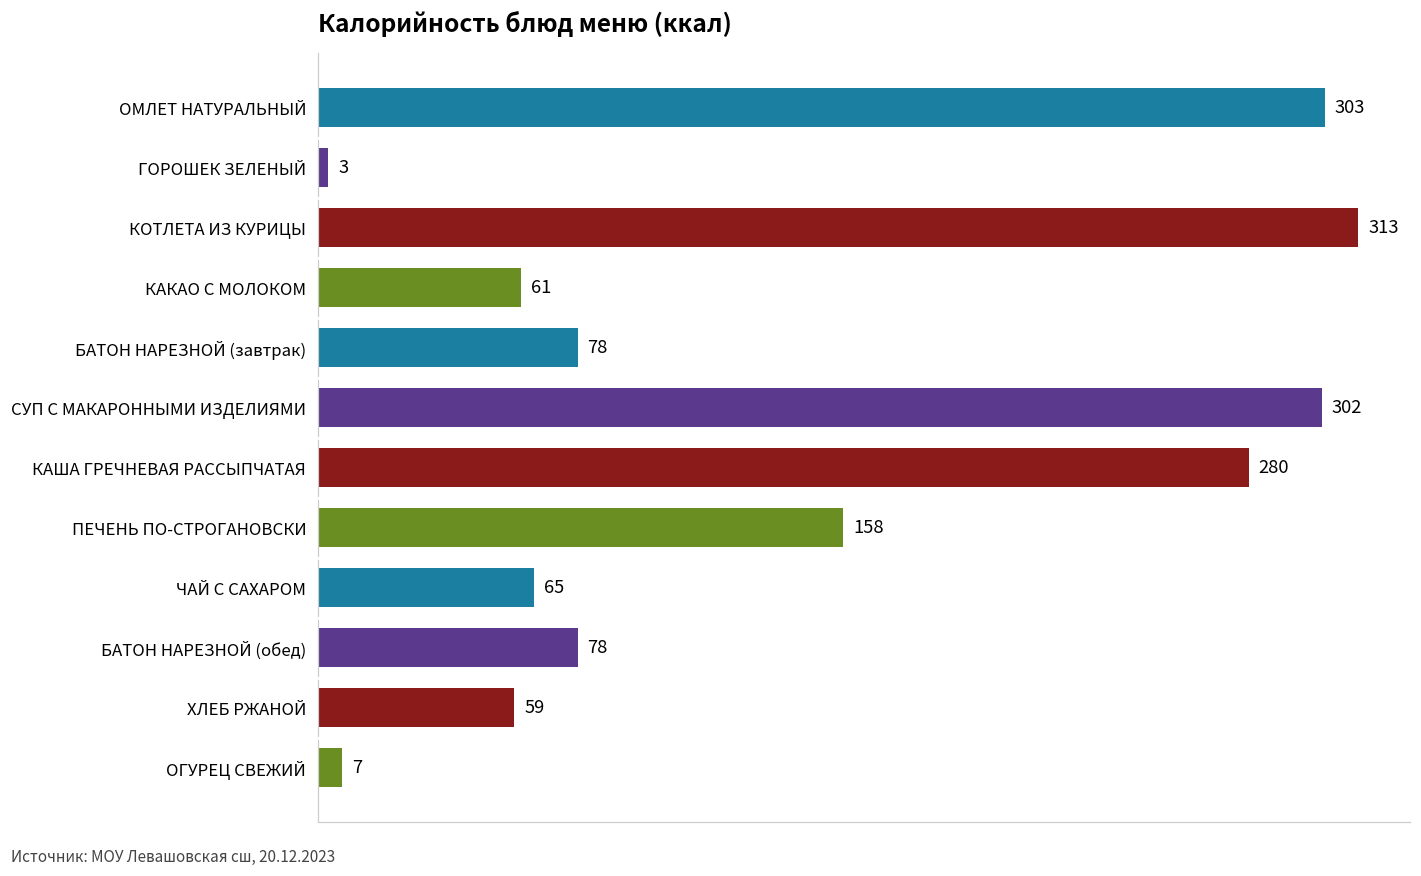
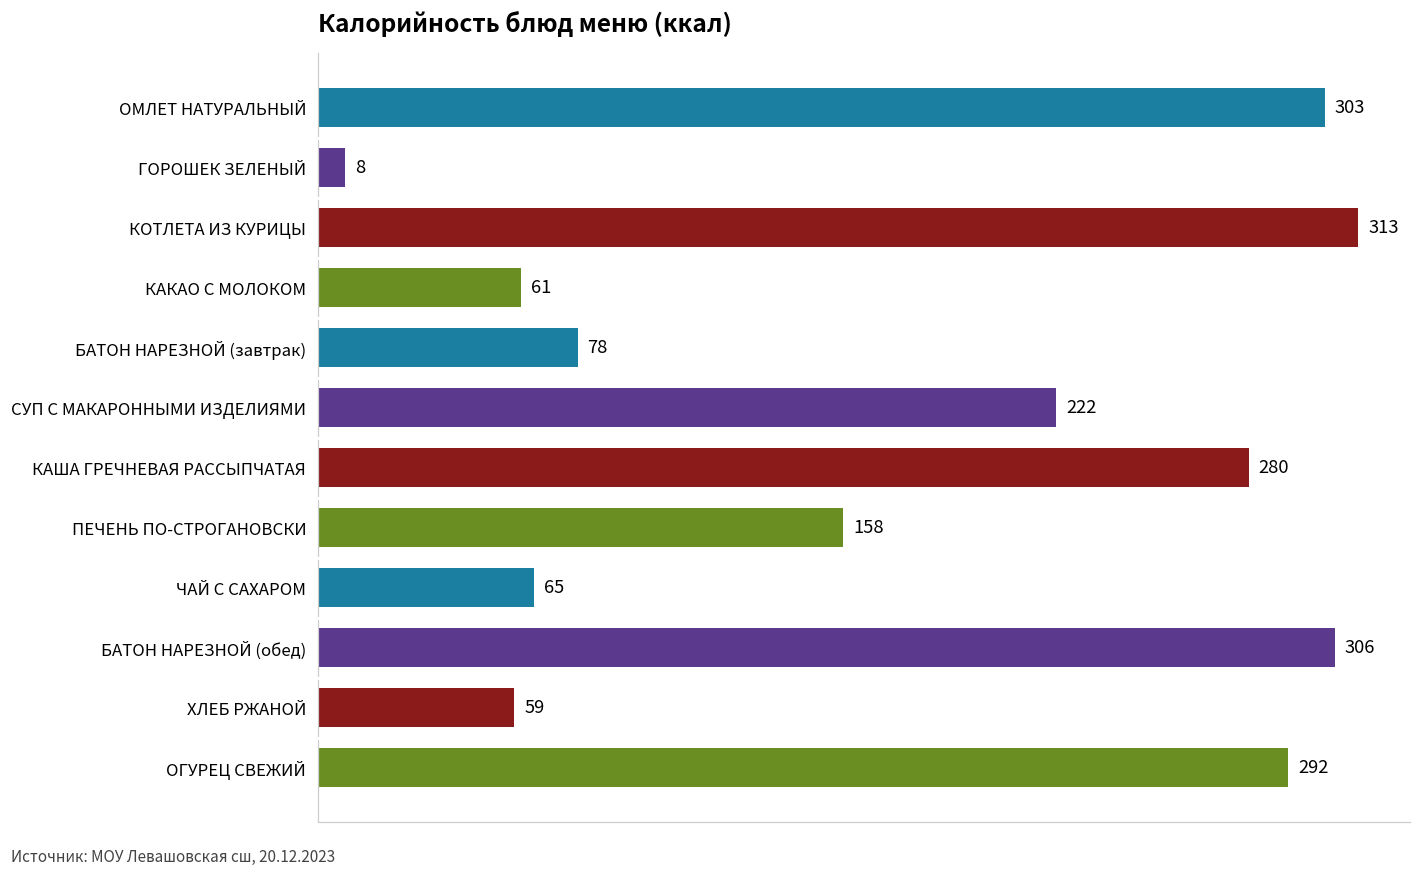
ГОРОШЕК ЗЕЛЕНЫЙ: 3 -> 8
СУП С МАКАРОННЫМИ ИЗДЕЛИЯМИ: 302 -> 222
БАТОН НАРЕЗНОЙ (обед): 78 -> 306
ОГУРЕЦ СВЕЖИЙ: 7 -> 292
